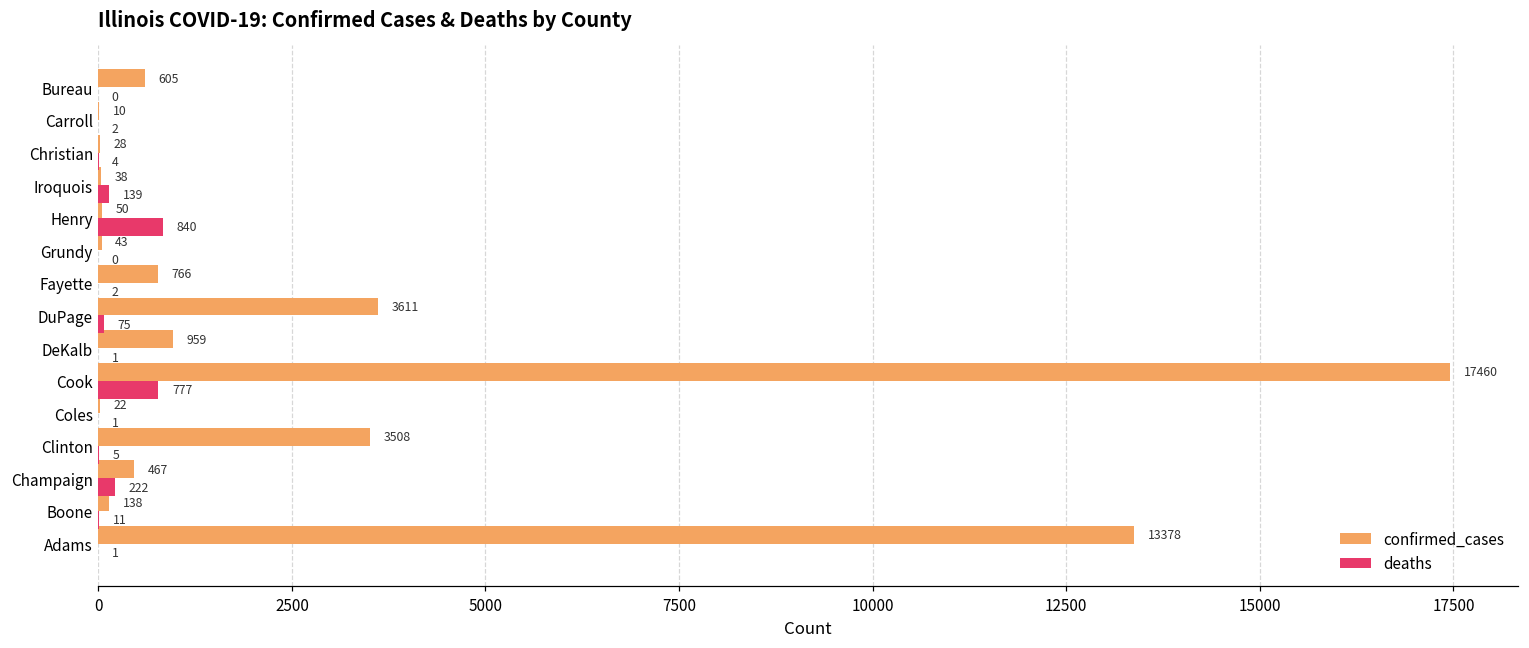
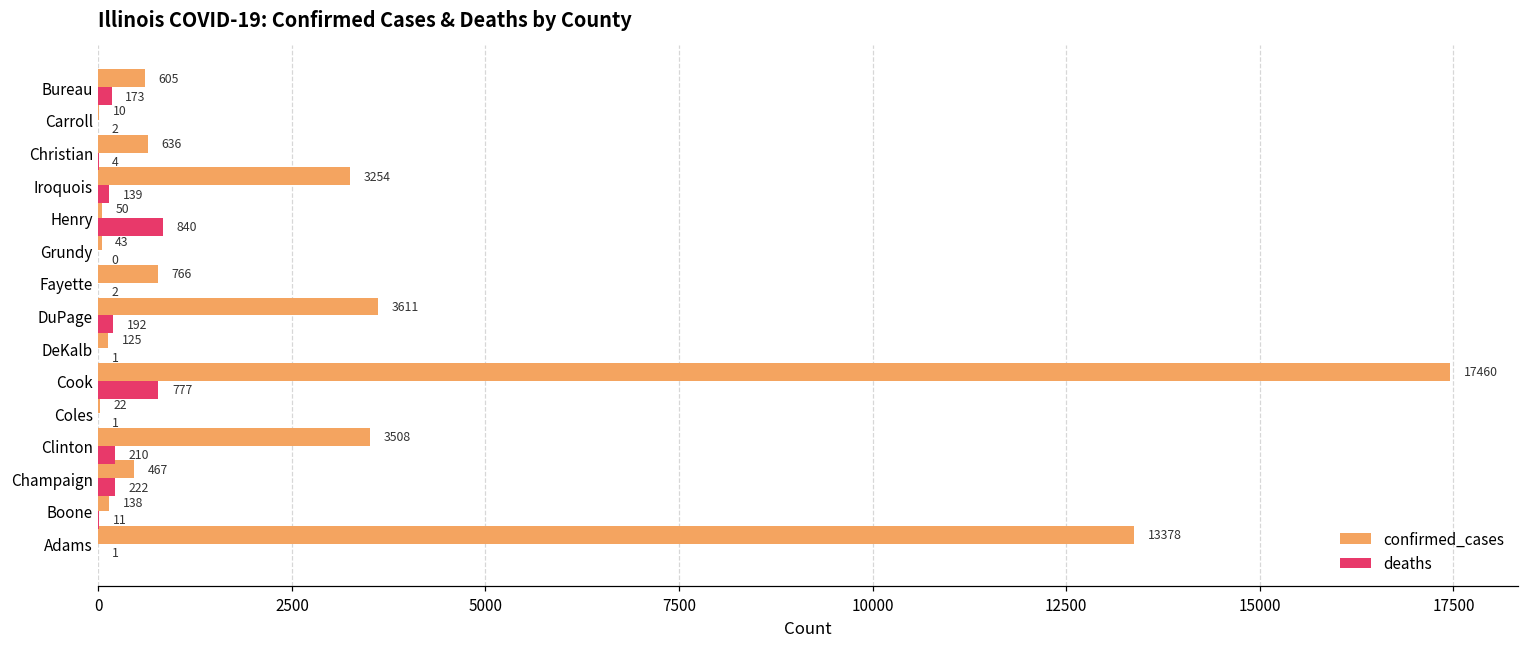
deaths, Bureau: 0 -> 173
confirmed_cases, Christian: 28 -> 636
confirmed_cases, Iroquois: 38 -> 3254
deaths, DuPage: 75 -> 192
confirmed_cases, DeKalb: 959 -> 125
deaths, Clinton: 5 -> 210
